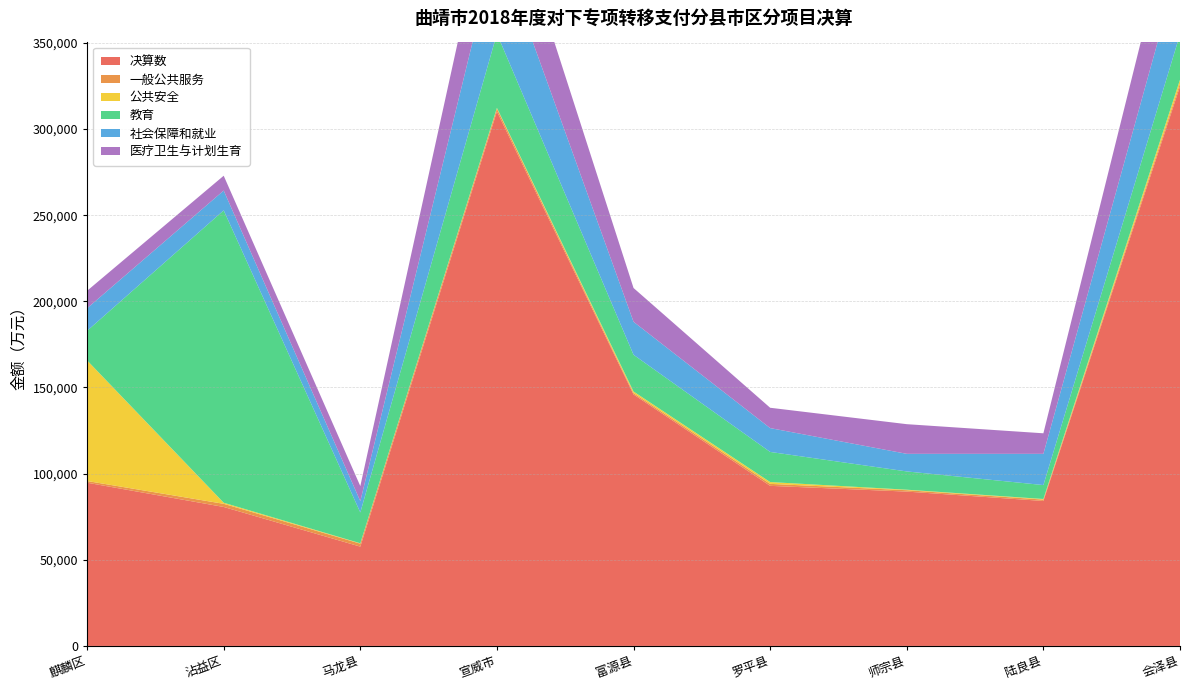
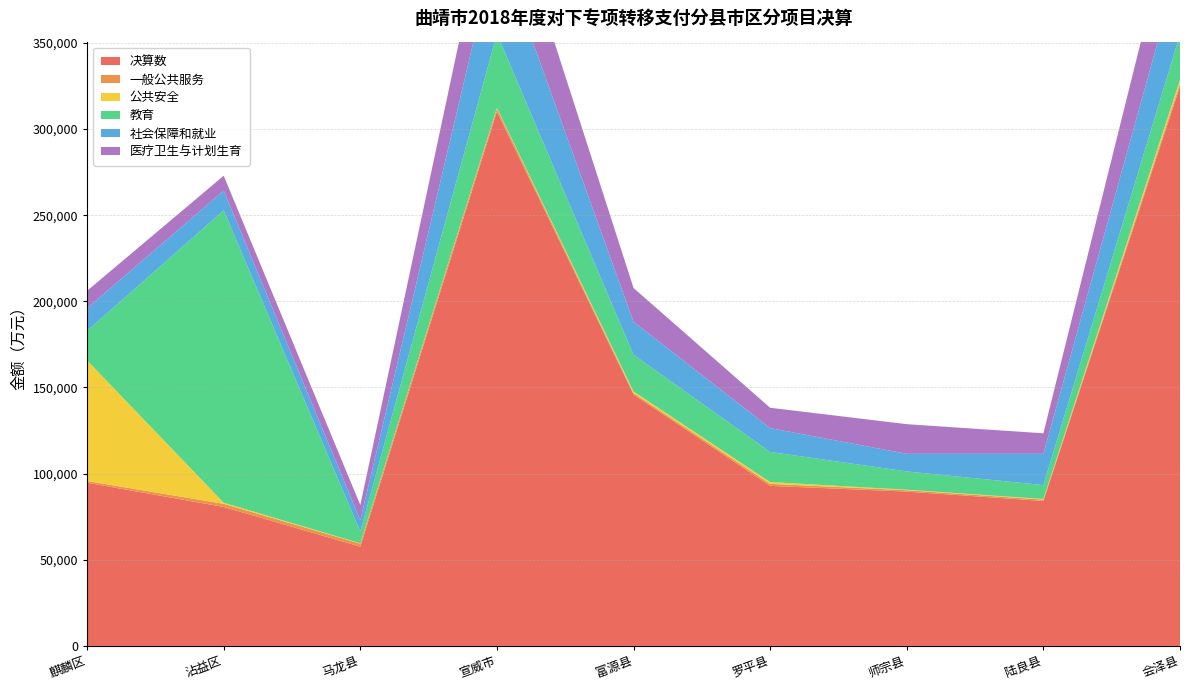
教育, 马龙县: 18,000 -> 7,000
